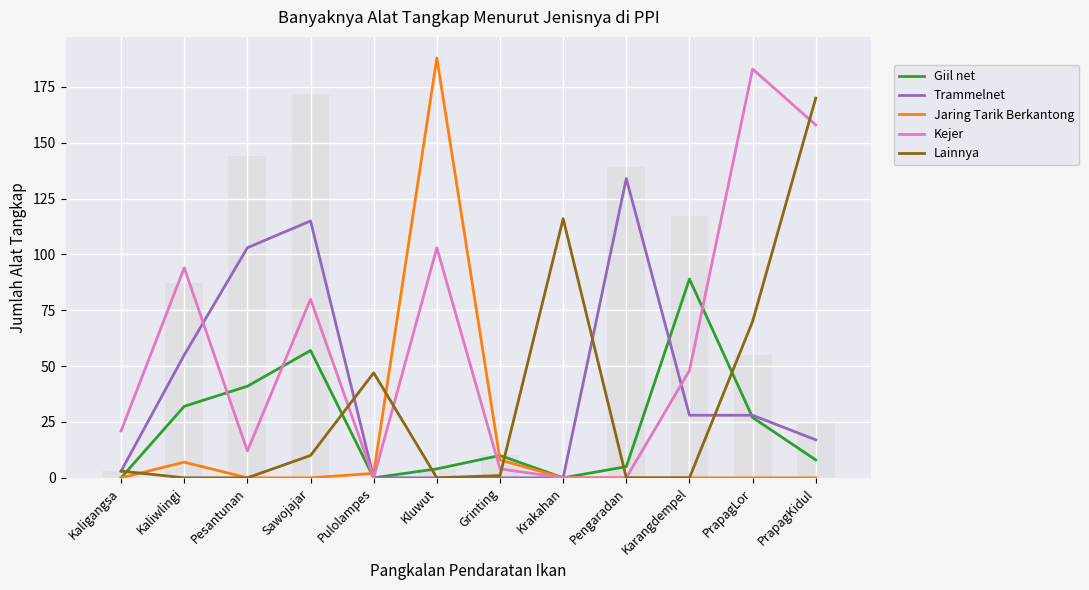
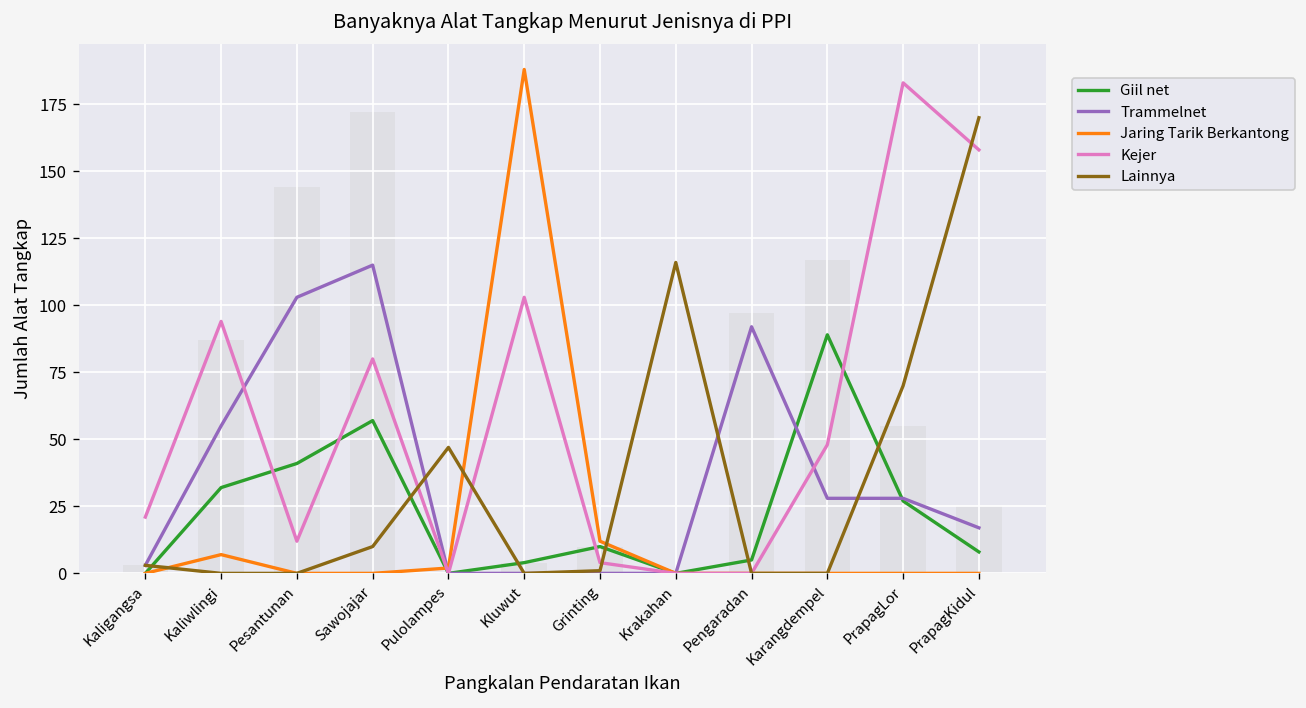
Jaring Tarik Berkantong, Grinting: 8 -> 12
Trammelnet, Pengaradan: 134 -> 92
